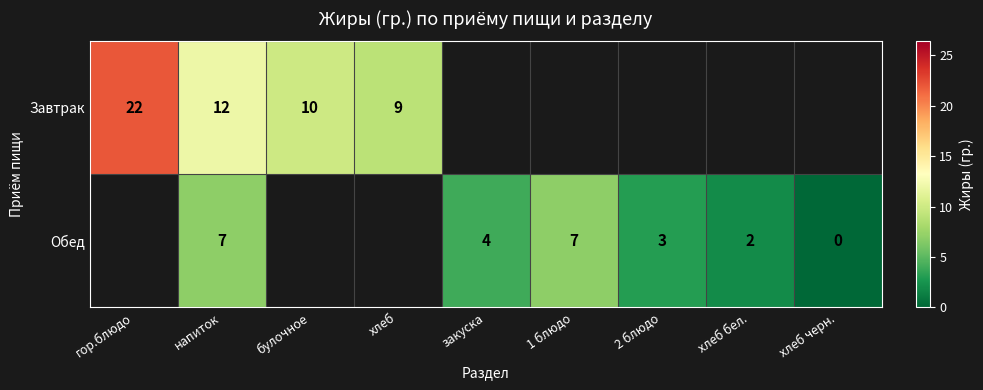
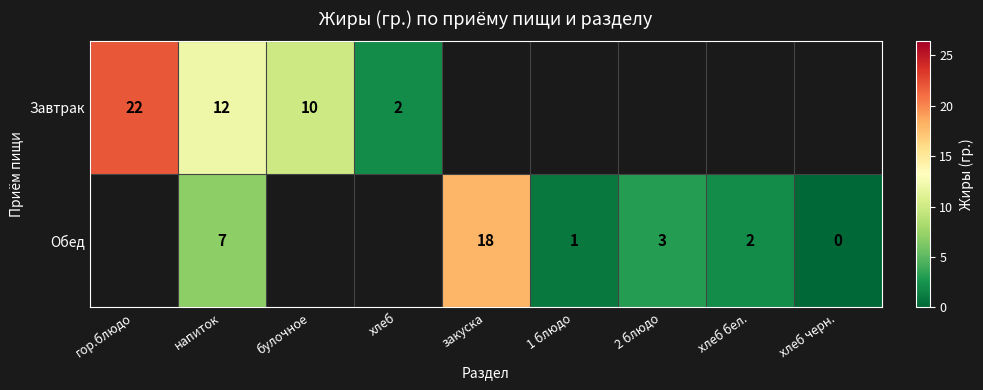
Завтрак, хлеб: 9 -> 2
Обед, закуска: 4 -> 18
Обед, 1 блюдо: 7 -> 1
